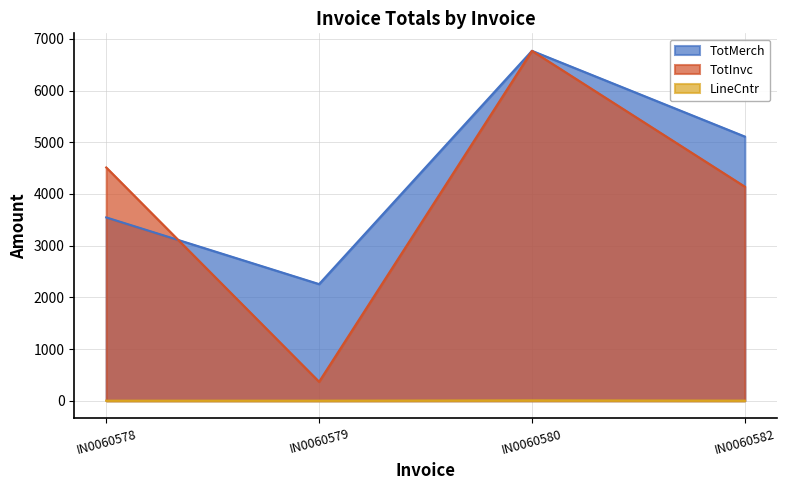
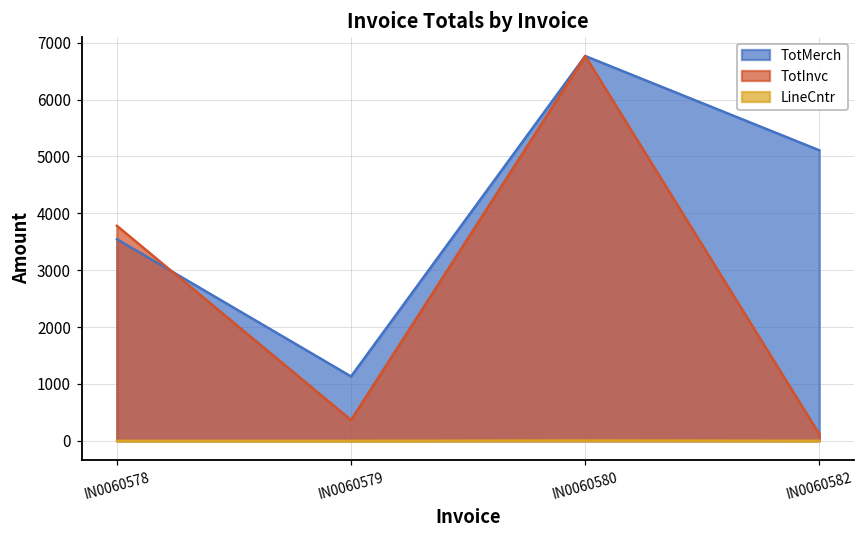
TotInvc, IN0060578: 4500 -> 3800
TotMerch, IN0060579: 2300 -> 1100
TotInvc, IN0060582: 4100 -> 100
